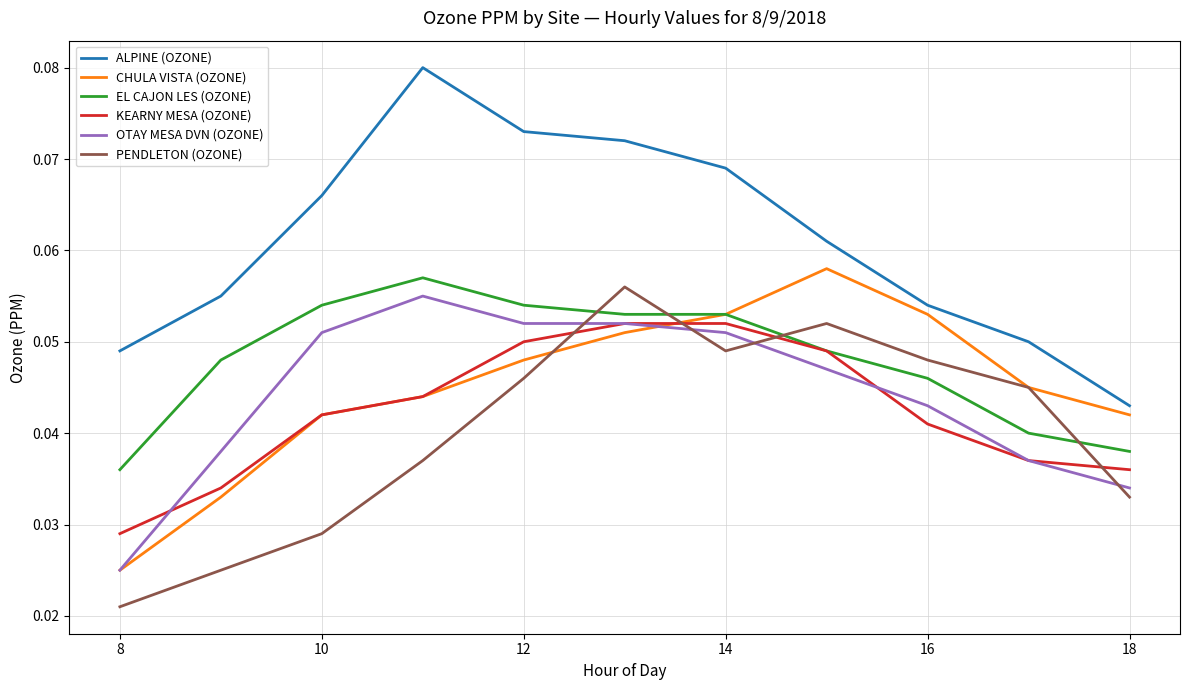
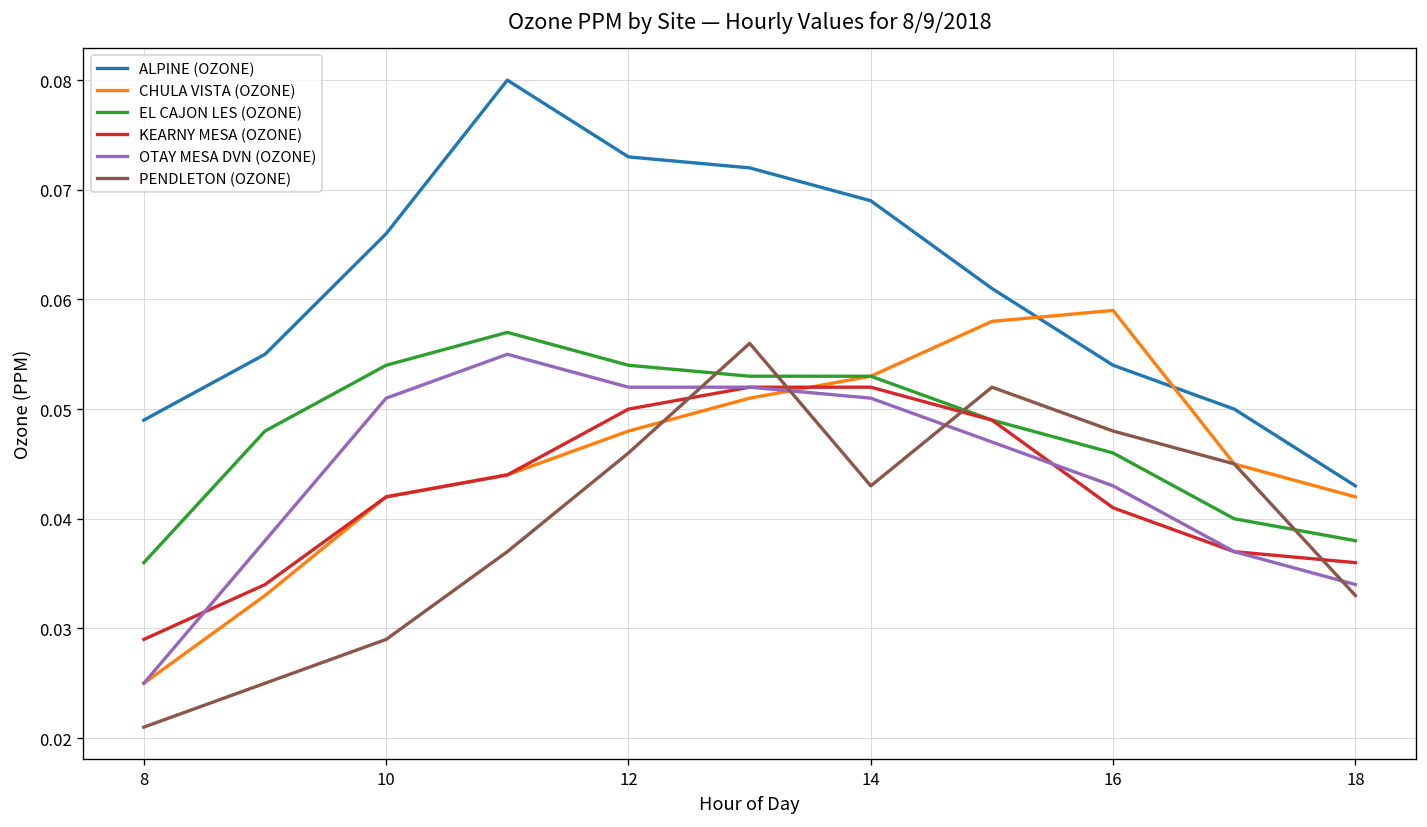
PENDLETON (OZONE), 14: 0.049 -> 0.043
CHULA VISTA (OZONE), 16: 0.053 -> 0.059
